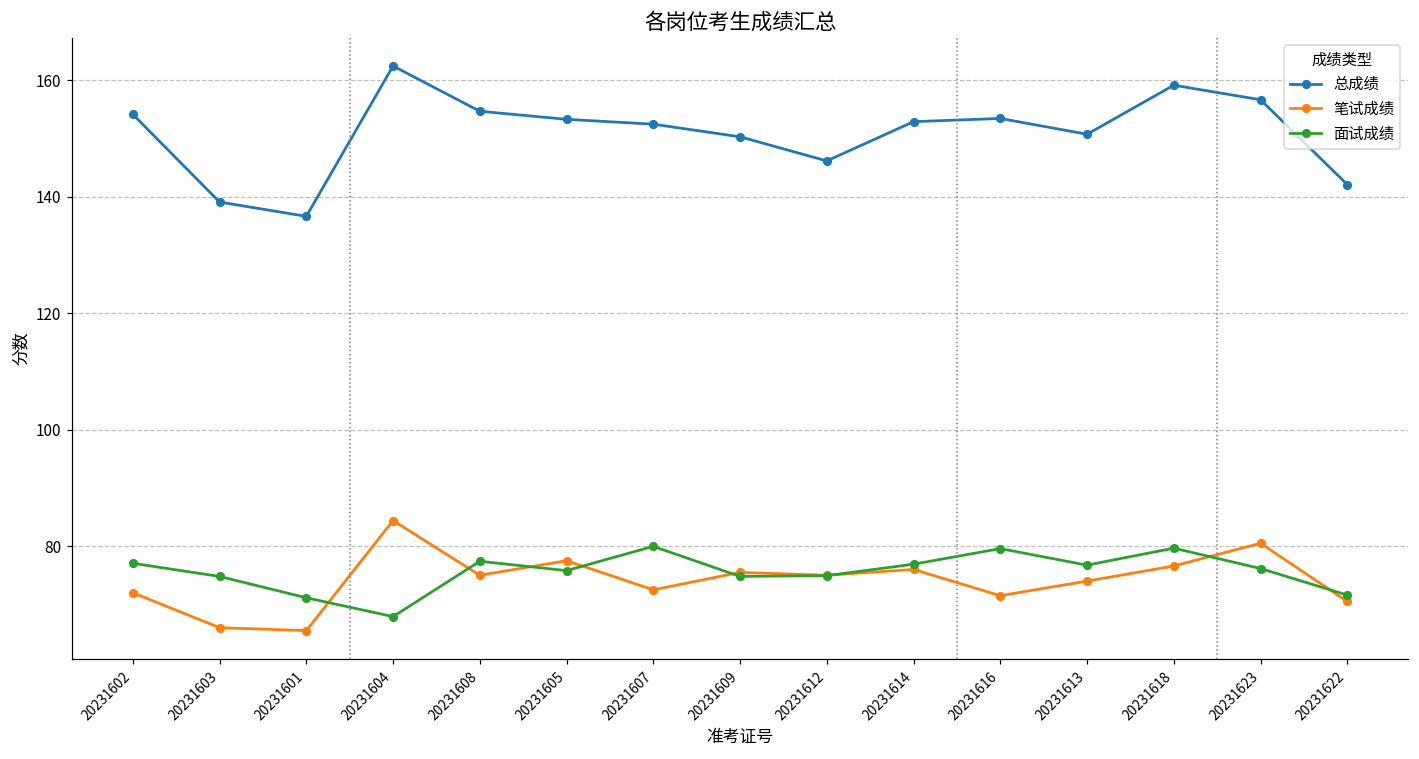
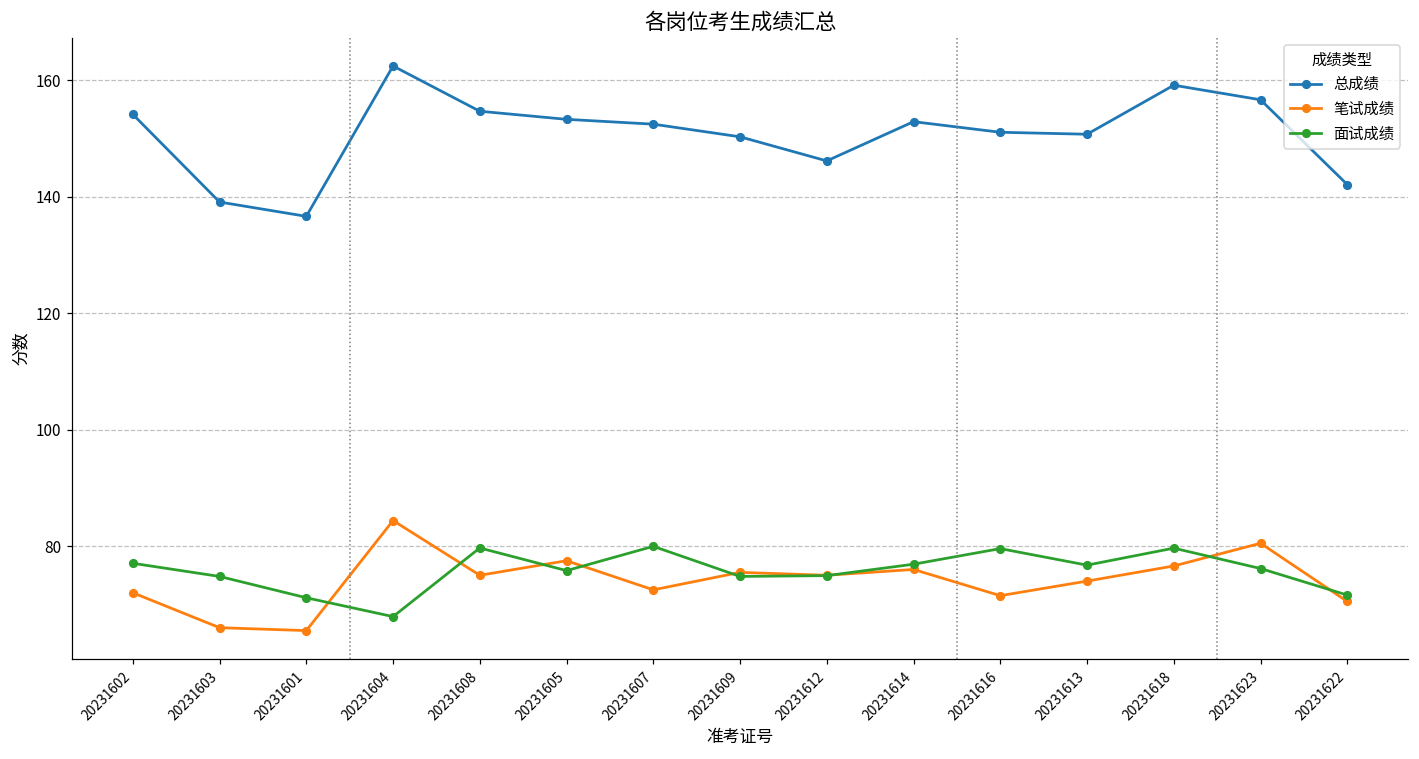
面试成绩, 20231608: 77 -> 80
总成绩, 20231616: 153 -> 151
